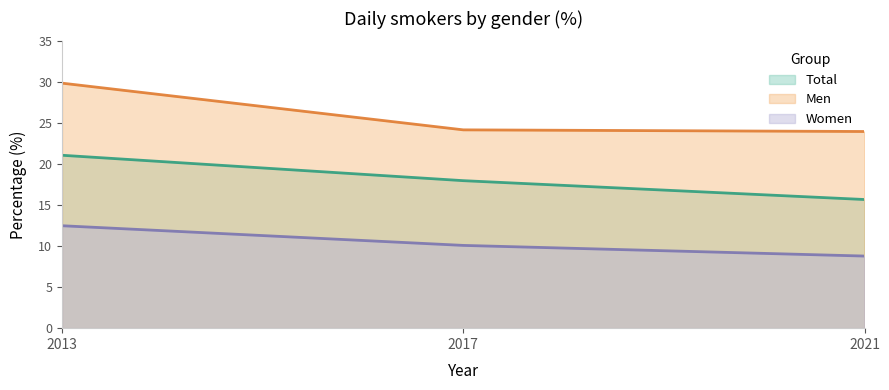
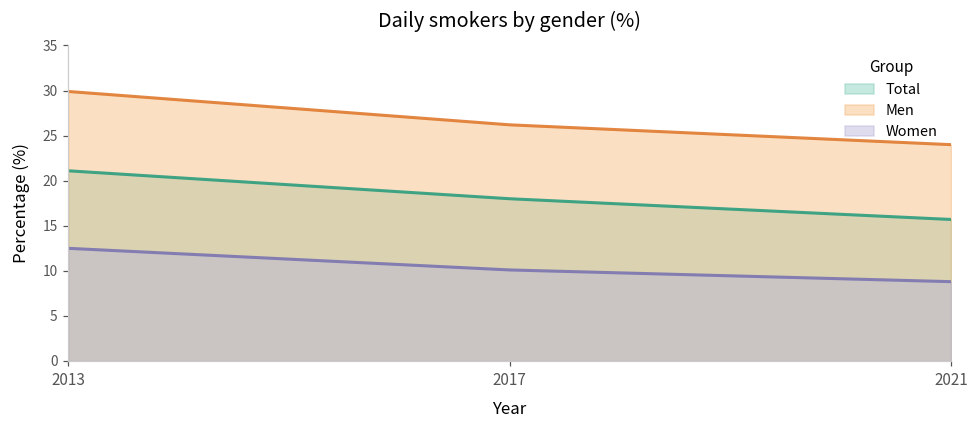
Men, 2017: 24 -> 26
